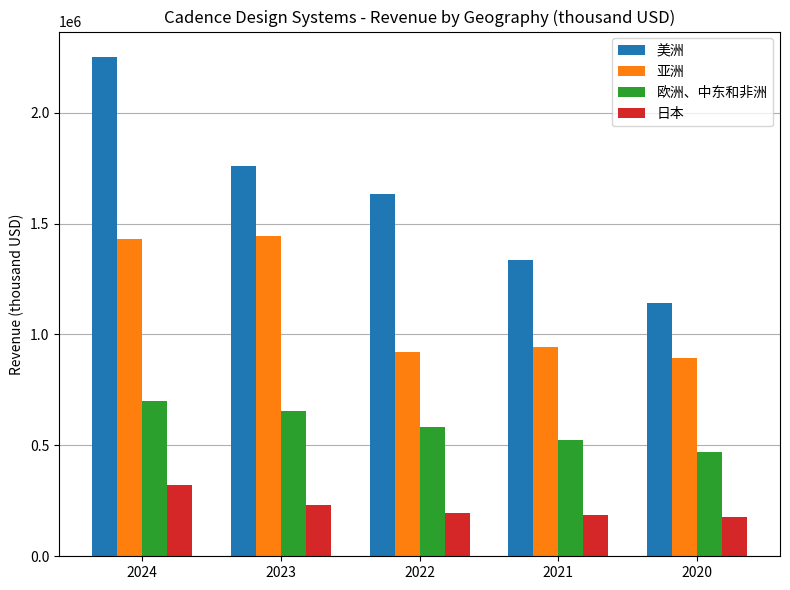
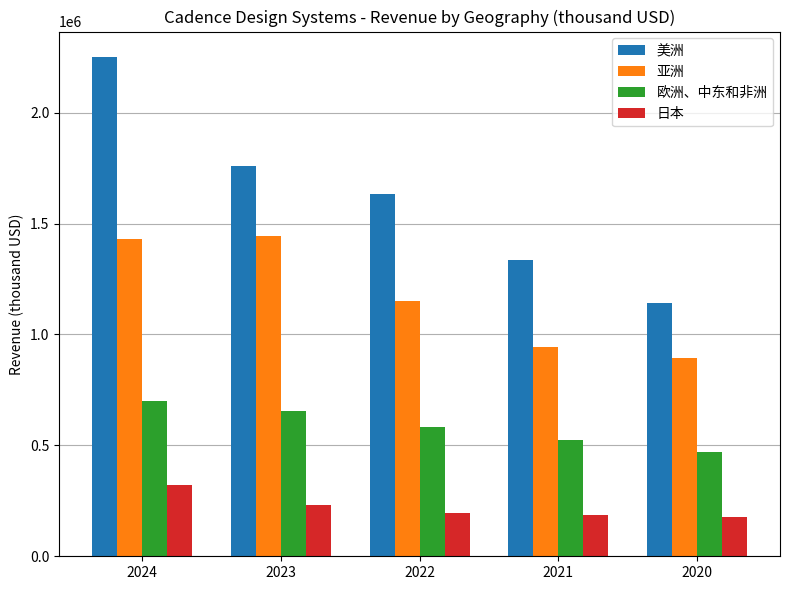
亚洲, 2022: 920000 -> 1150000
